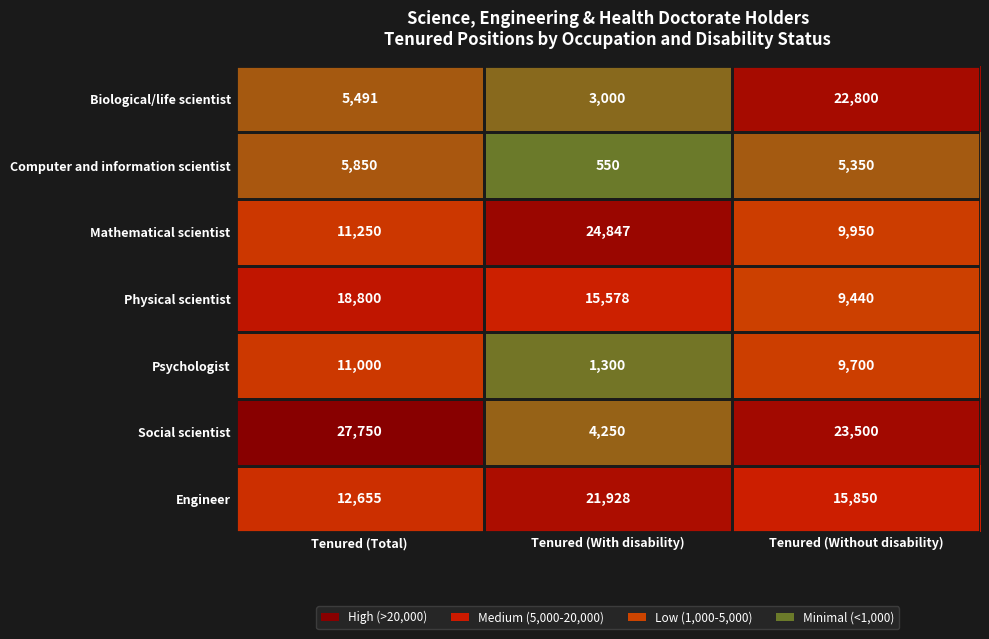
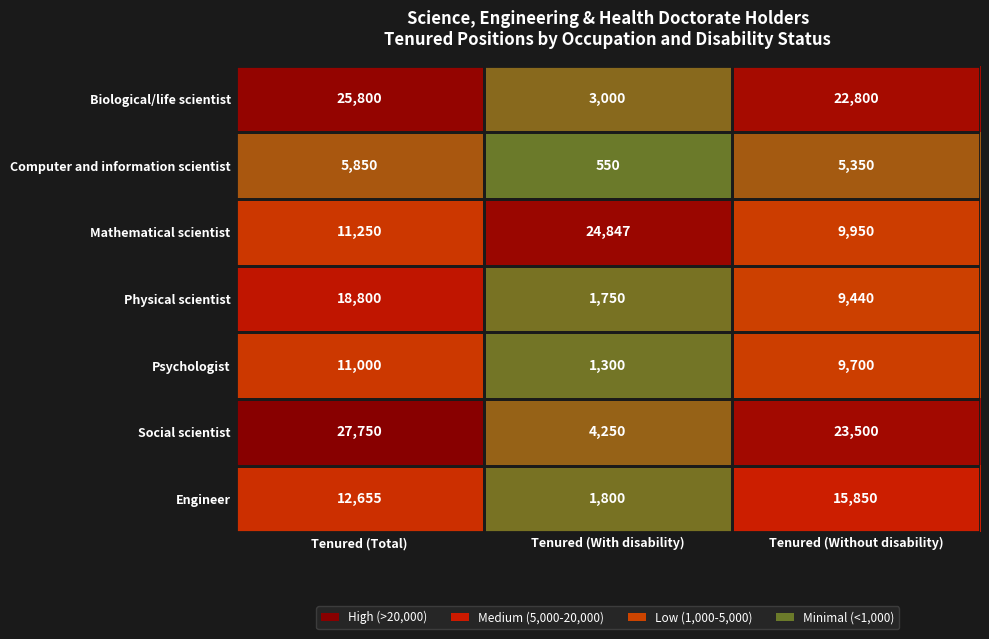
Biological/life scientist, Tenured (Total): 5,491 -> 25,800
Physical scientist, Tenured (With disability): 15,578 -> 1,750
Engineer, Tenured (With disability): 21,928 -> 1,800
